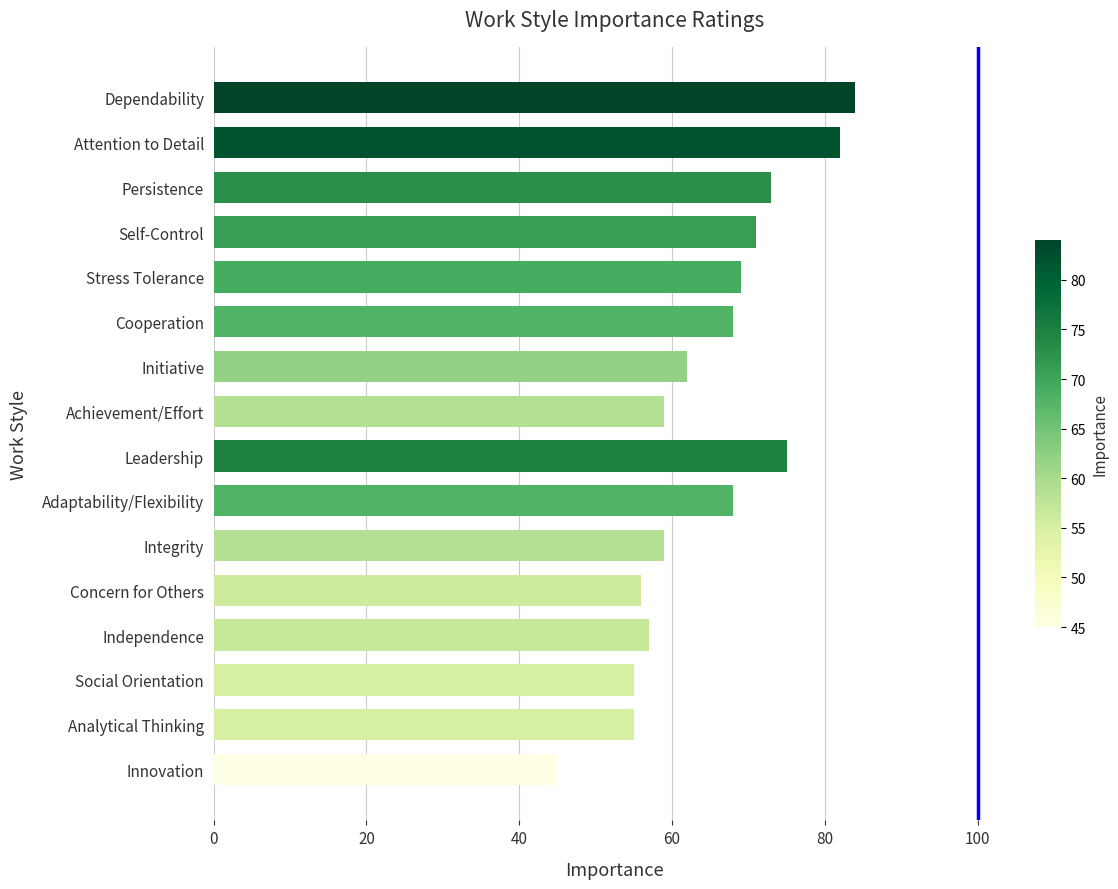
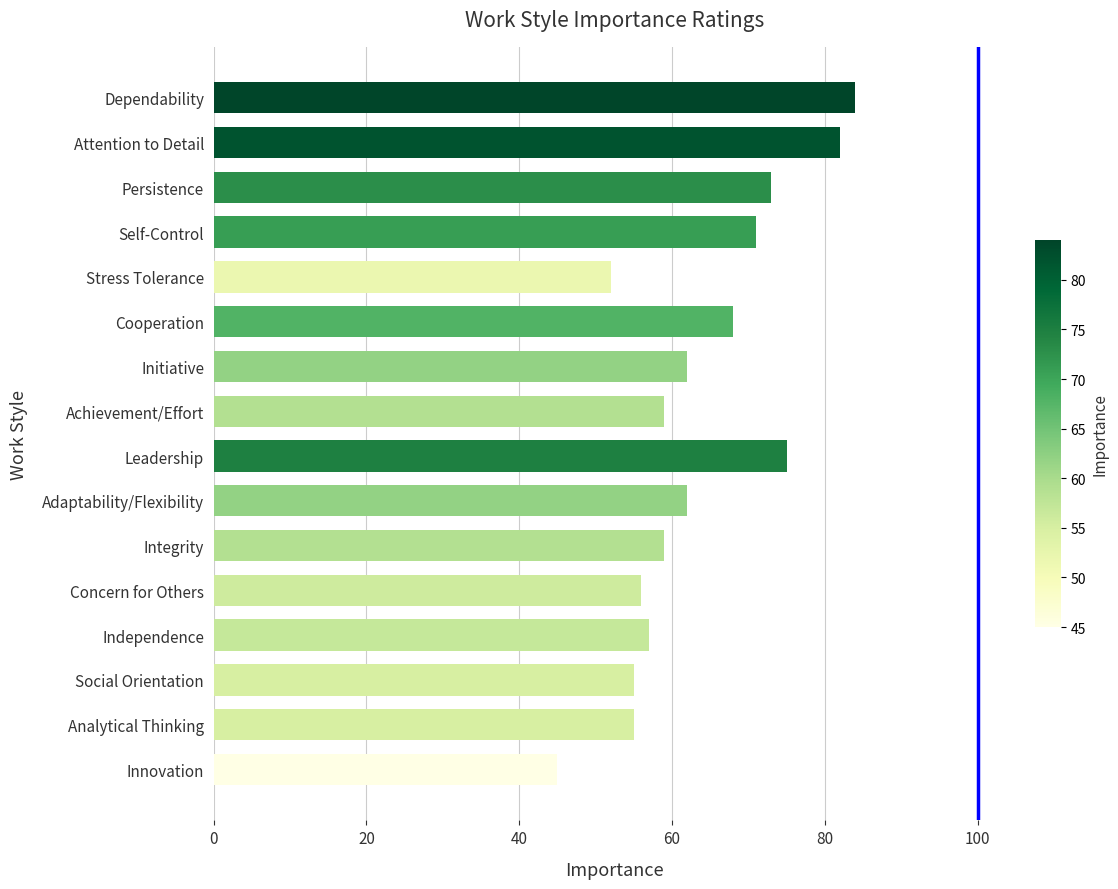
Stress Tolerance: 69 -> 52
Adaptability/Flexibility: 68 -> 62
